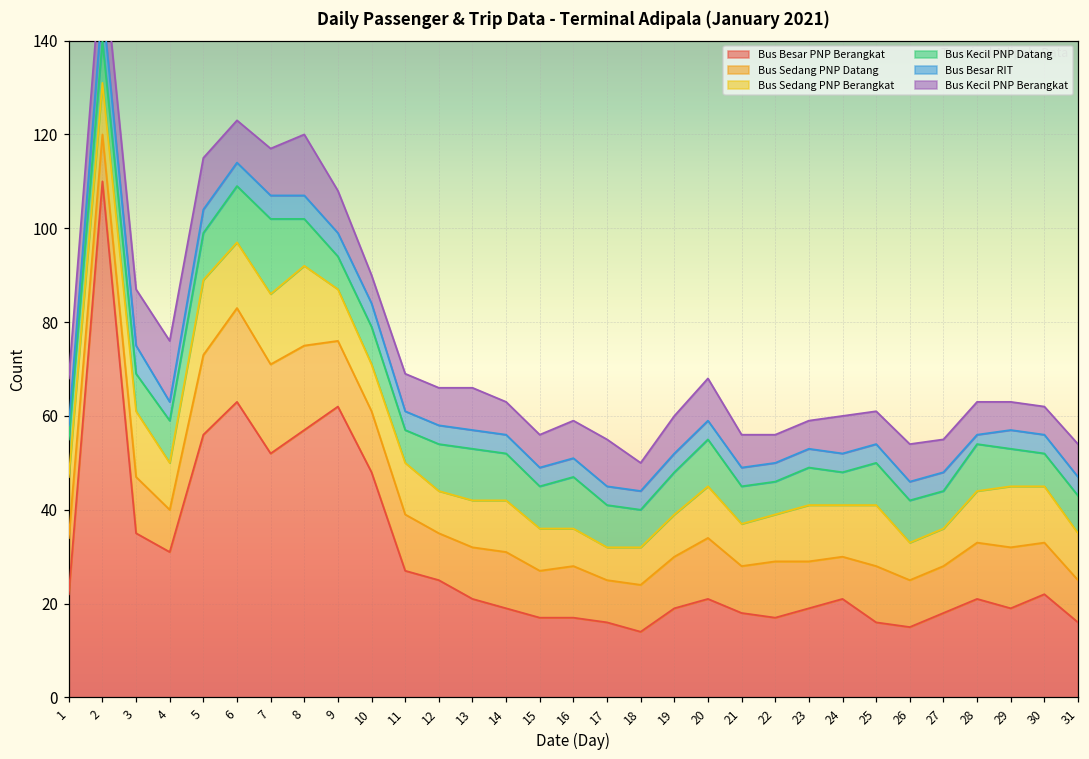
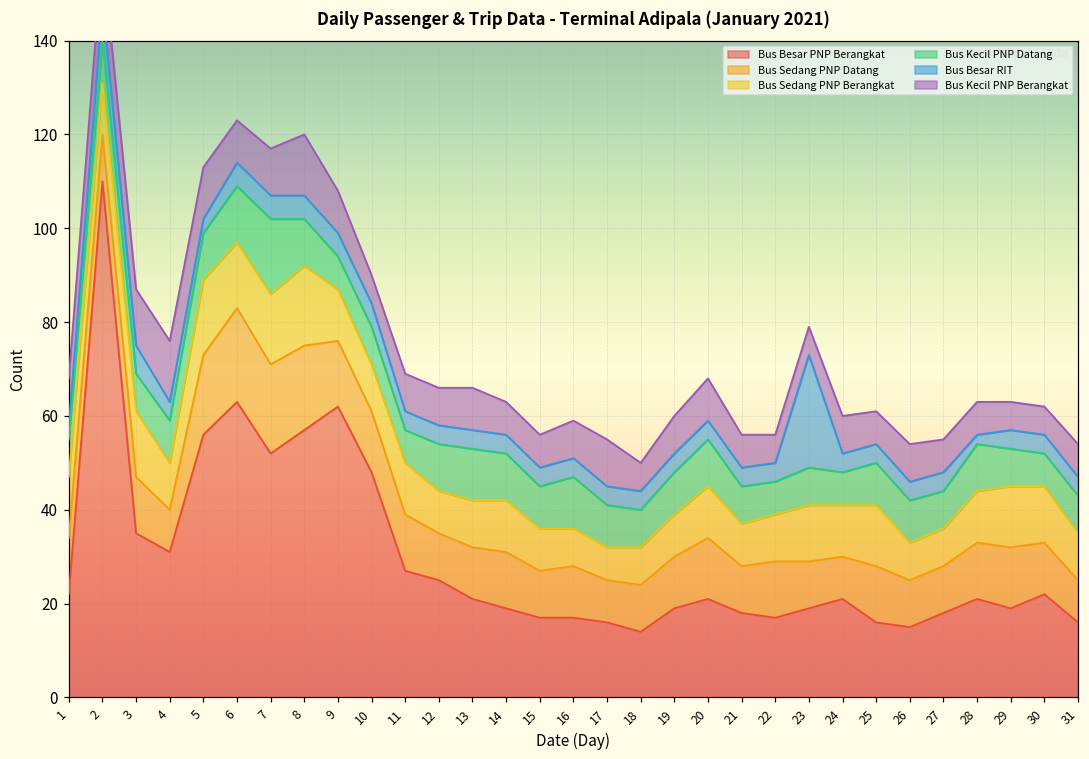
Bus Besar RIT, 5: 5 -> 3
Bus Besar RIT, 23: 4 -> 24
